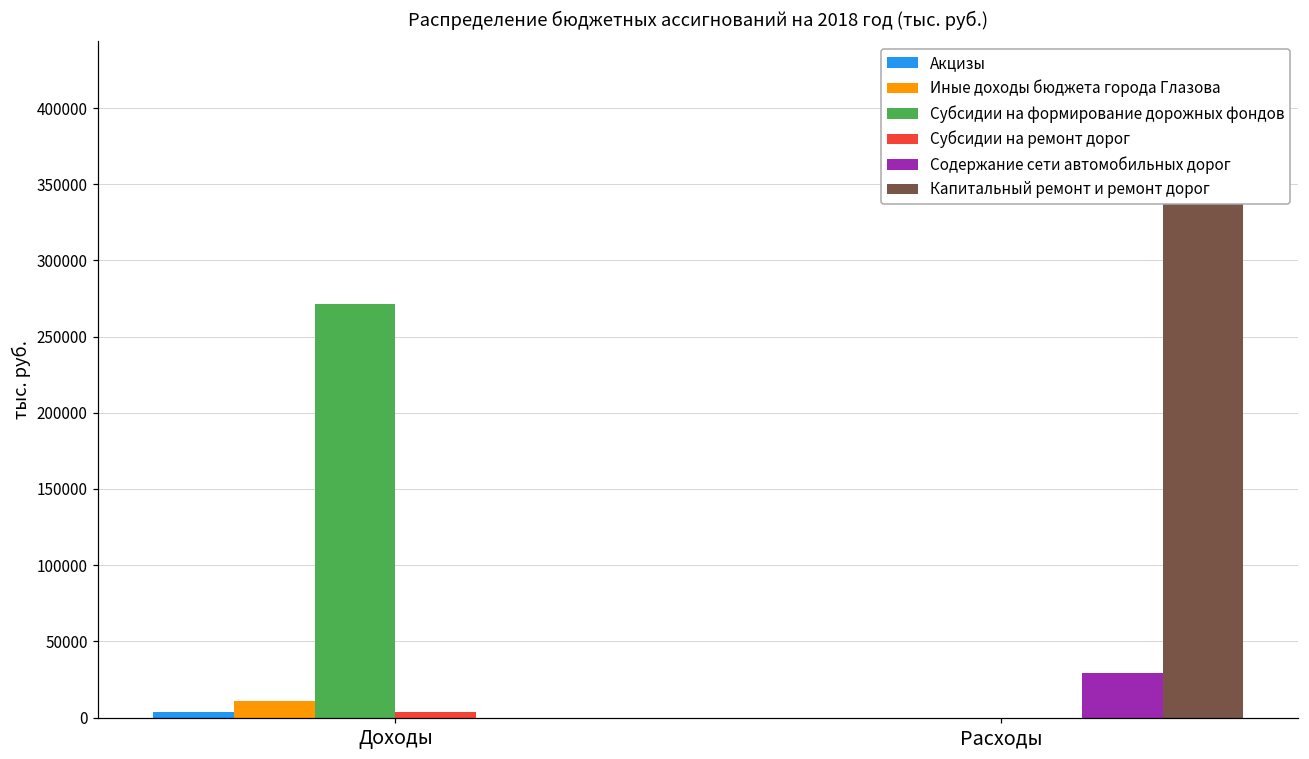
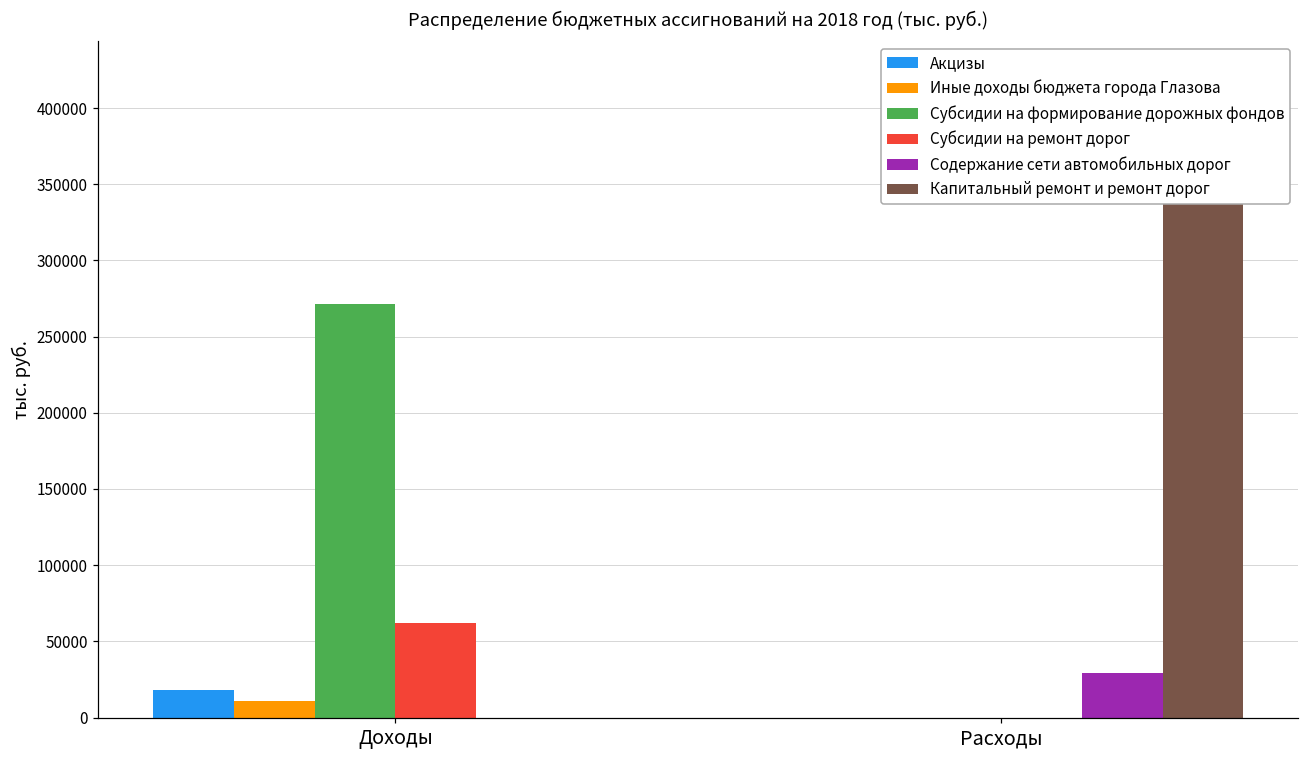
Акцизы, Доходы: 4000 -> 18000
Субсидии на ремонт дорог, Доходы: 4000 -> 62000
